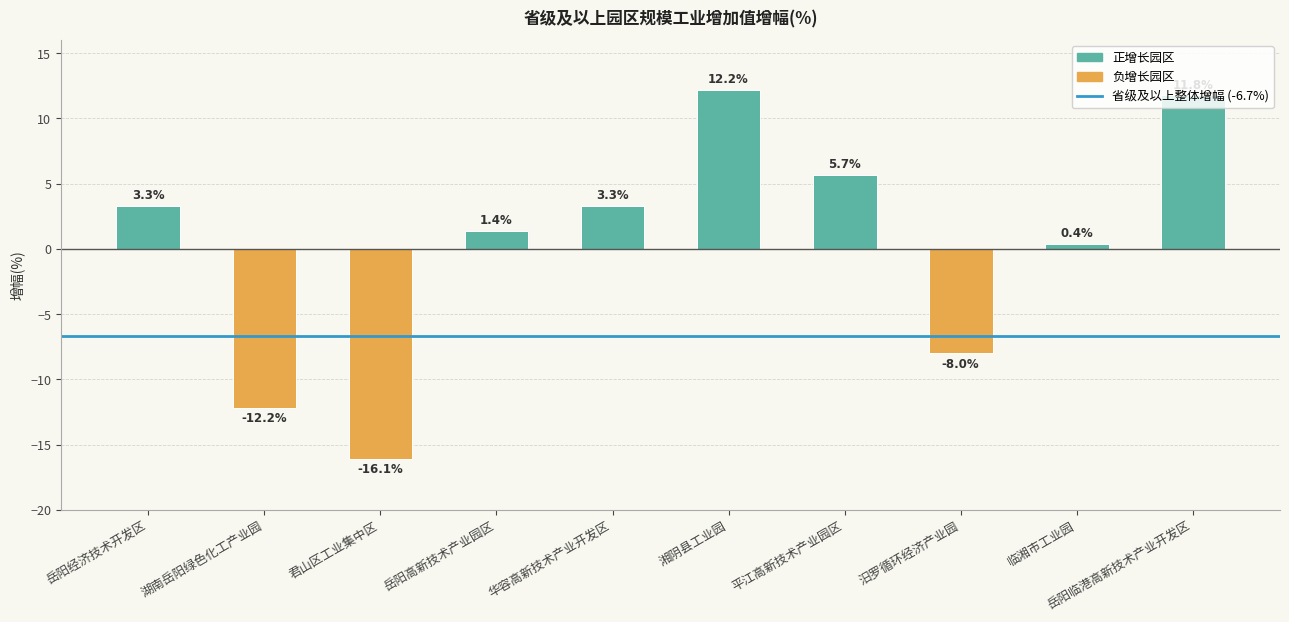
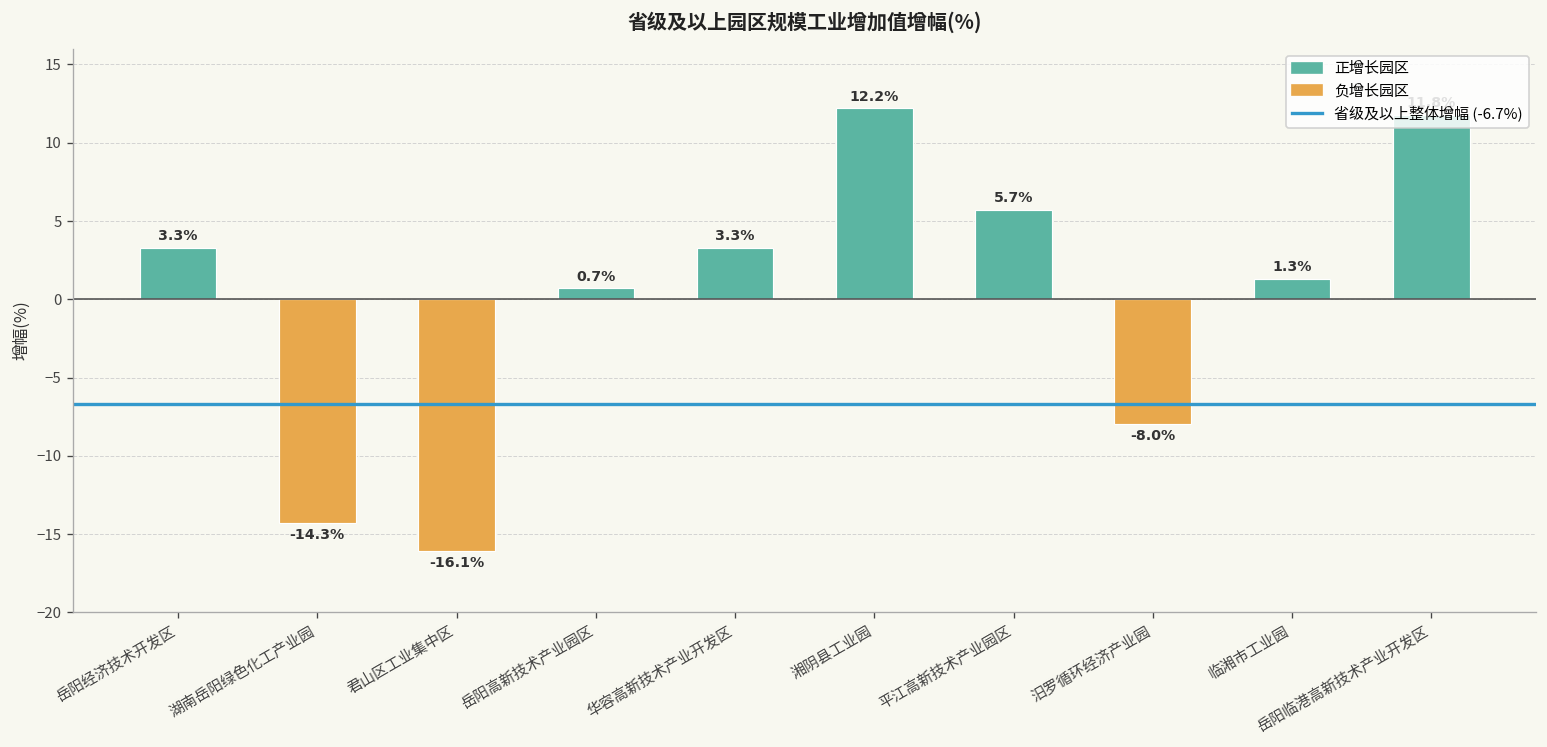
湖南岳阳绿色化工产业园: -12.2% -> -14.3%
岳阳高新技术产业园区: 1.4% -> 0.7%
临湘市工业园: 0.4% -> 1.3%
